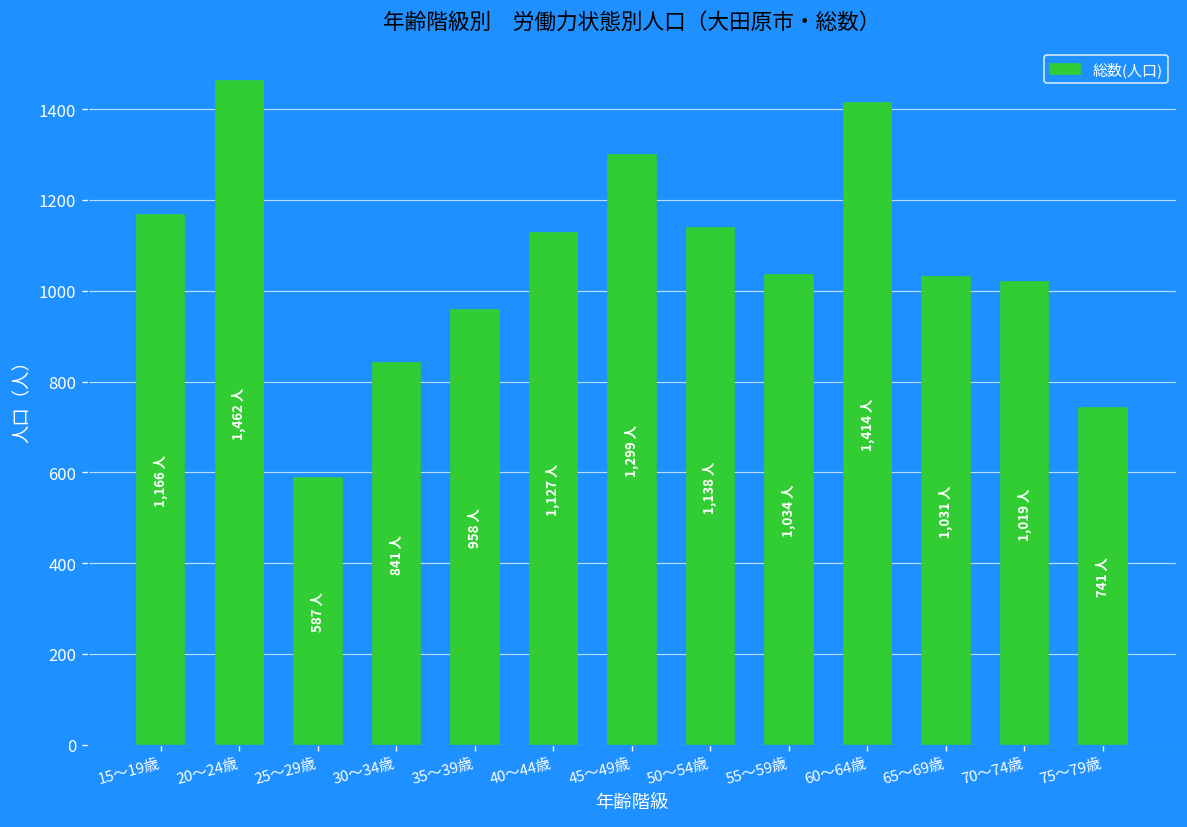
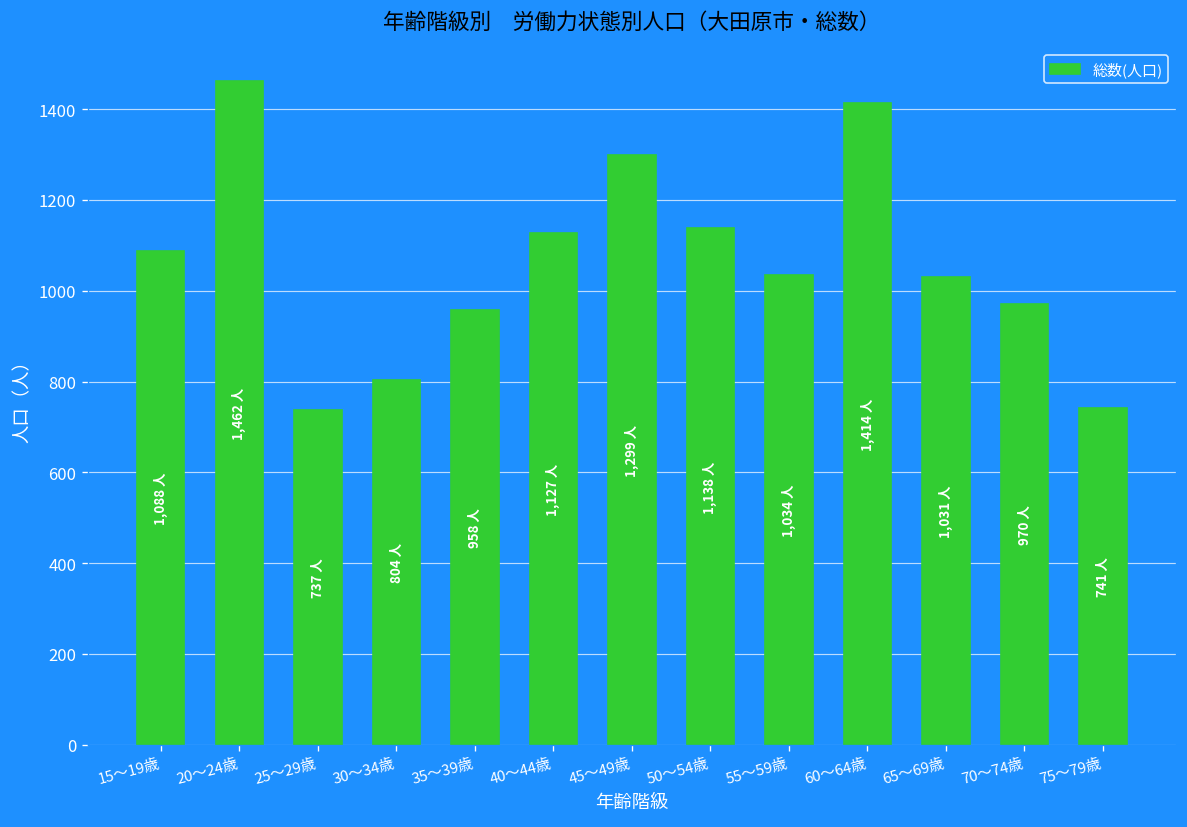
15～19歳: 1,166 -> 1,088
25～29歳: 587 -> 737
30～34歳: 841 -> 804
70～74歳: 1,019 -> 970
